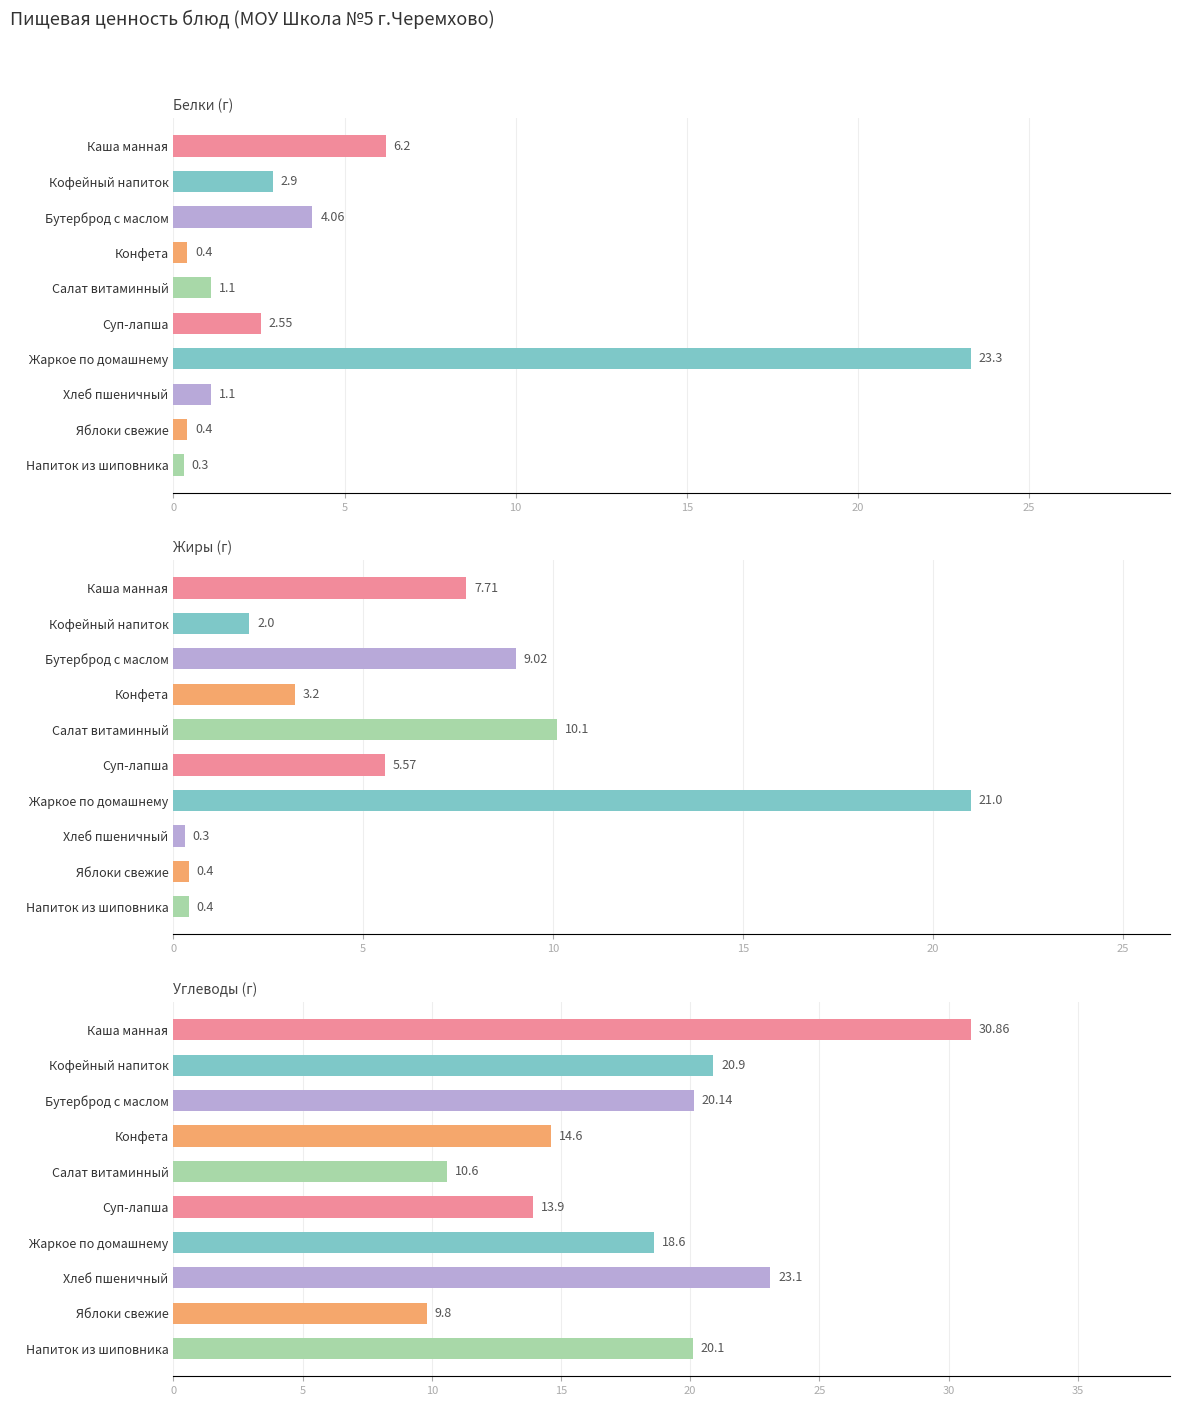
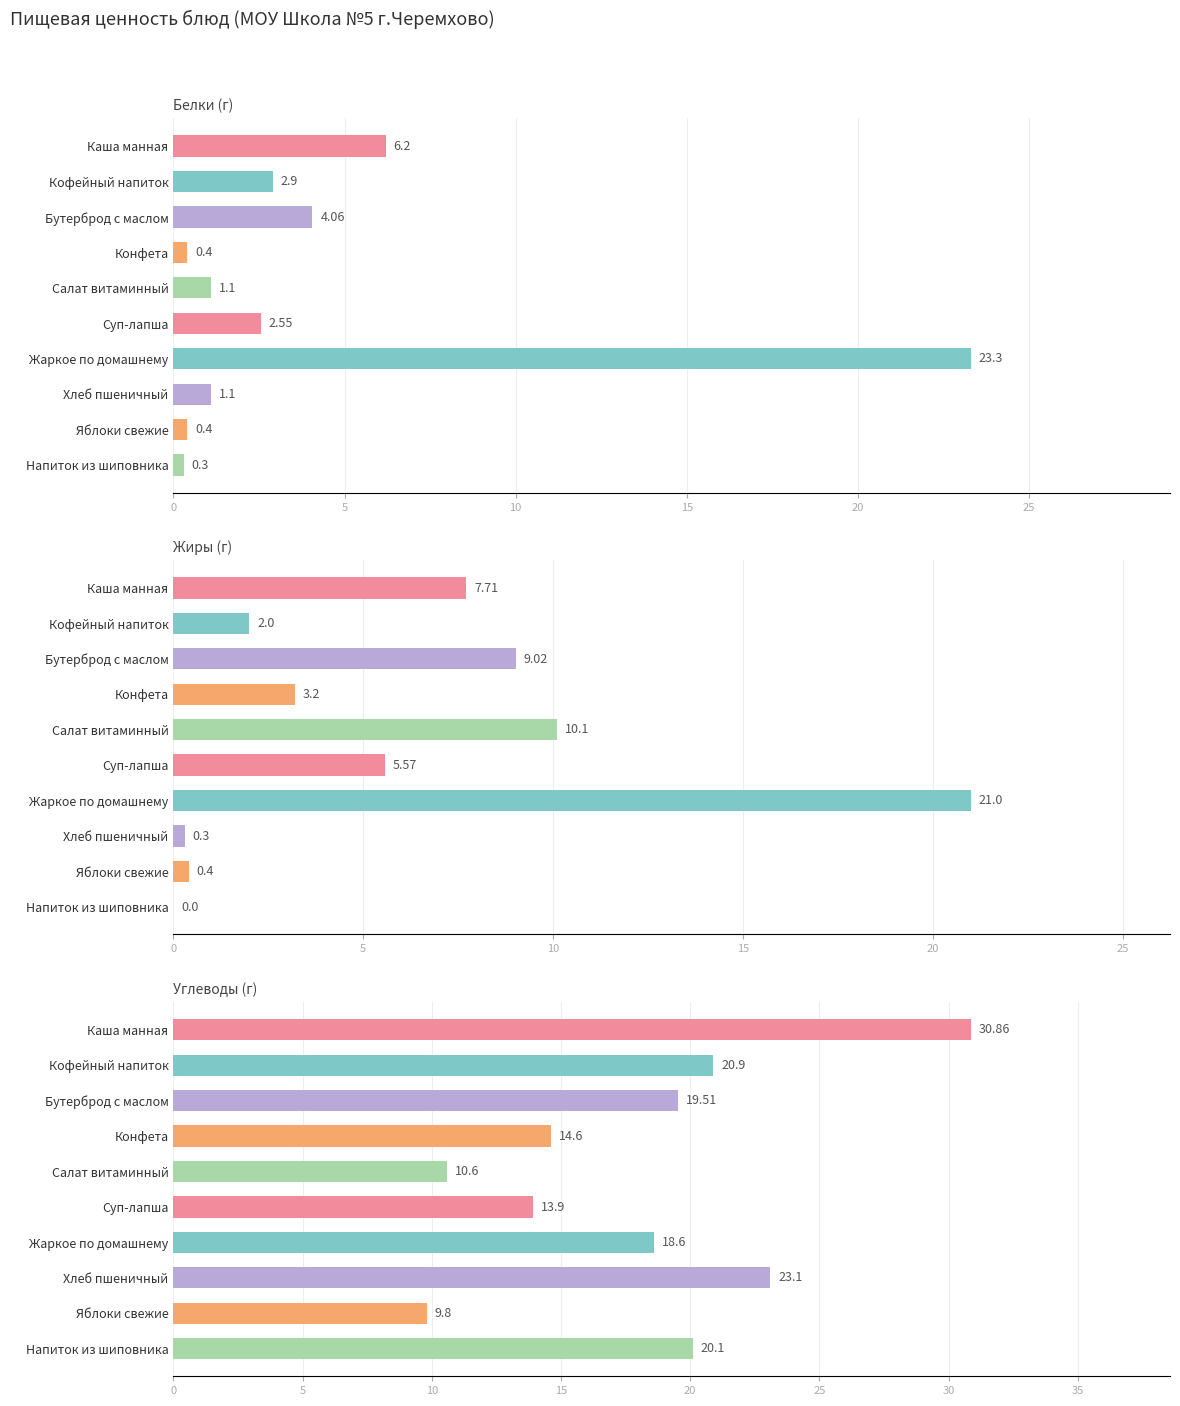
Жиры (г), Напиток из шиповника: 0.4 -> 0.0
Углеводы (г), Бутерброд с маслом: 20.14 -> 19.51
